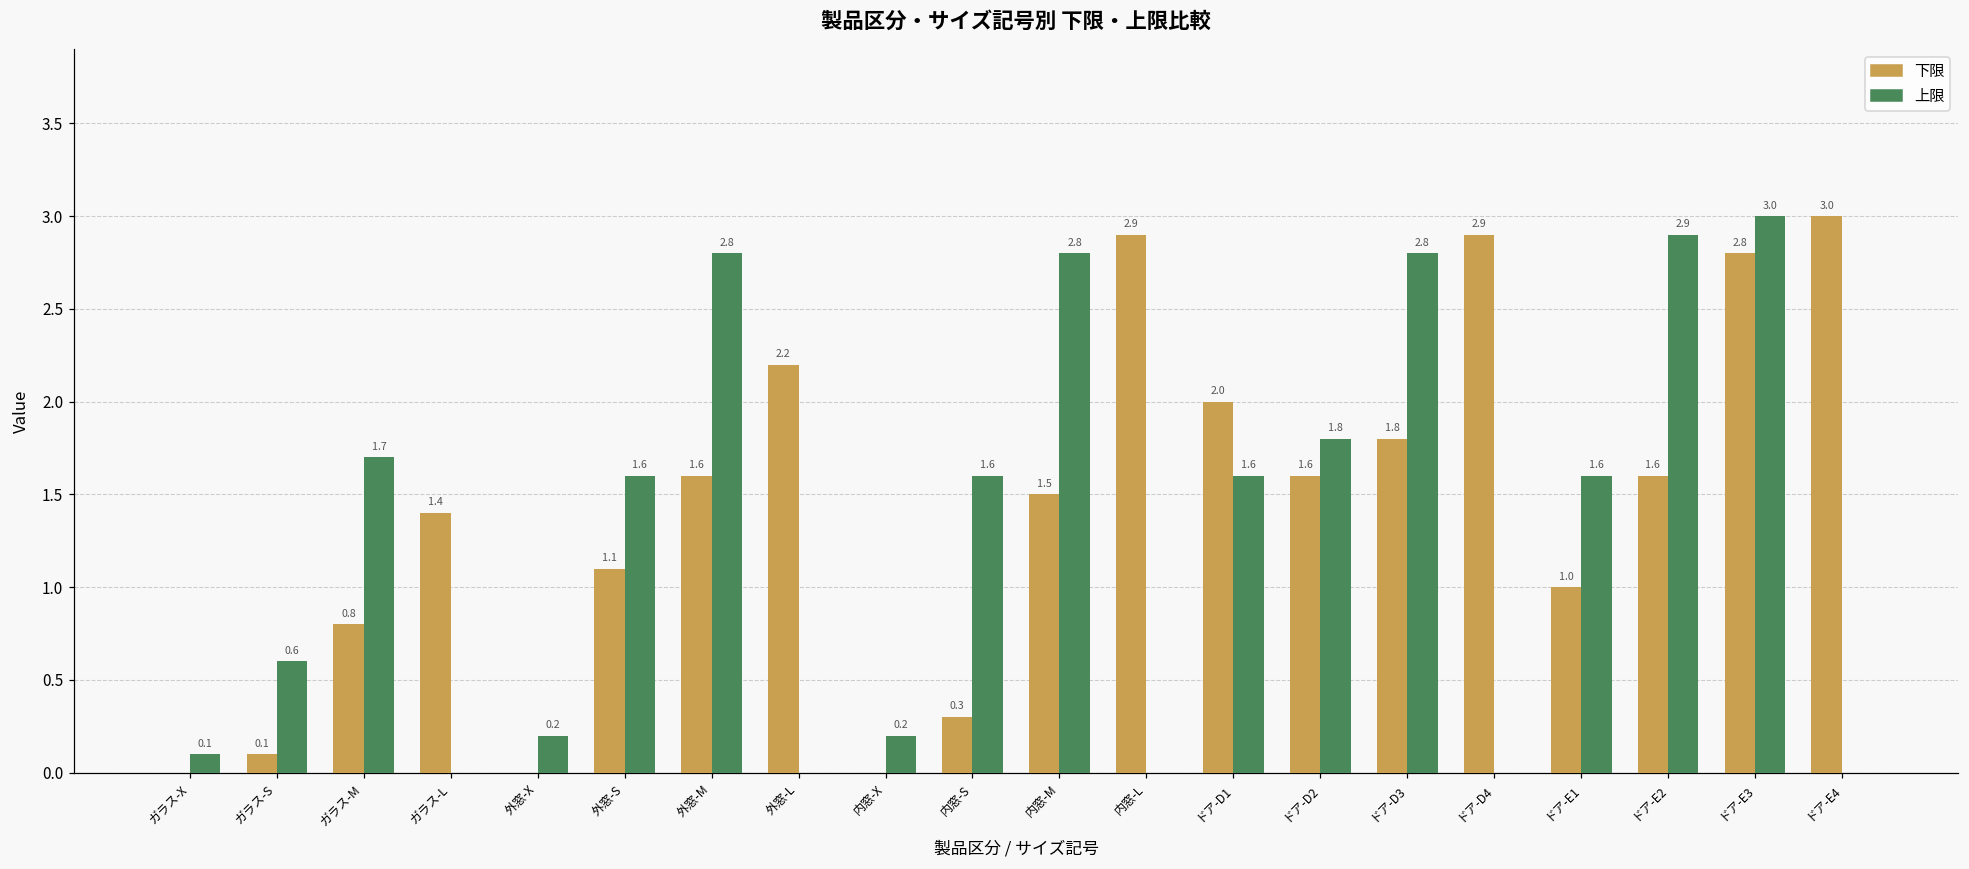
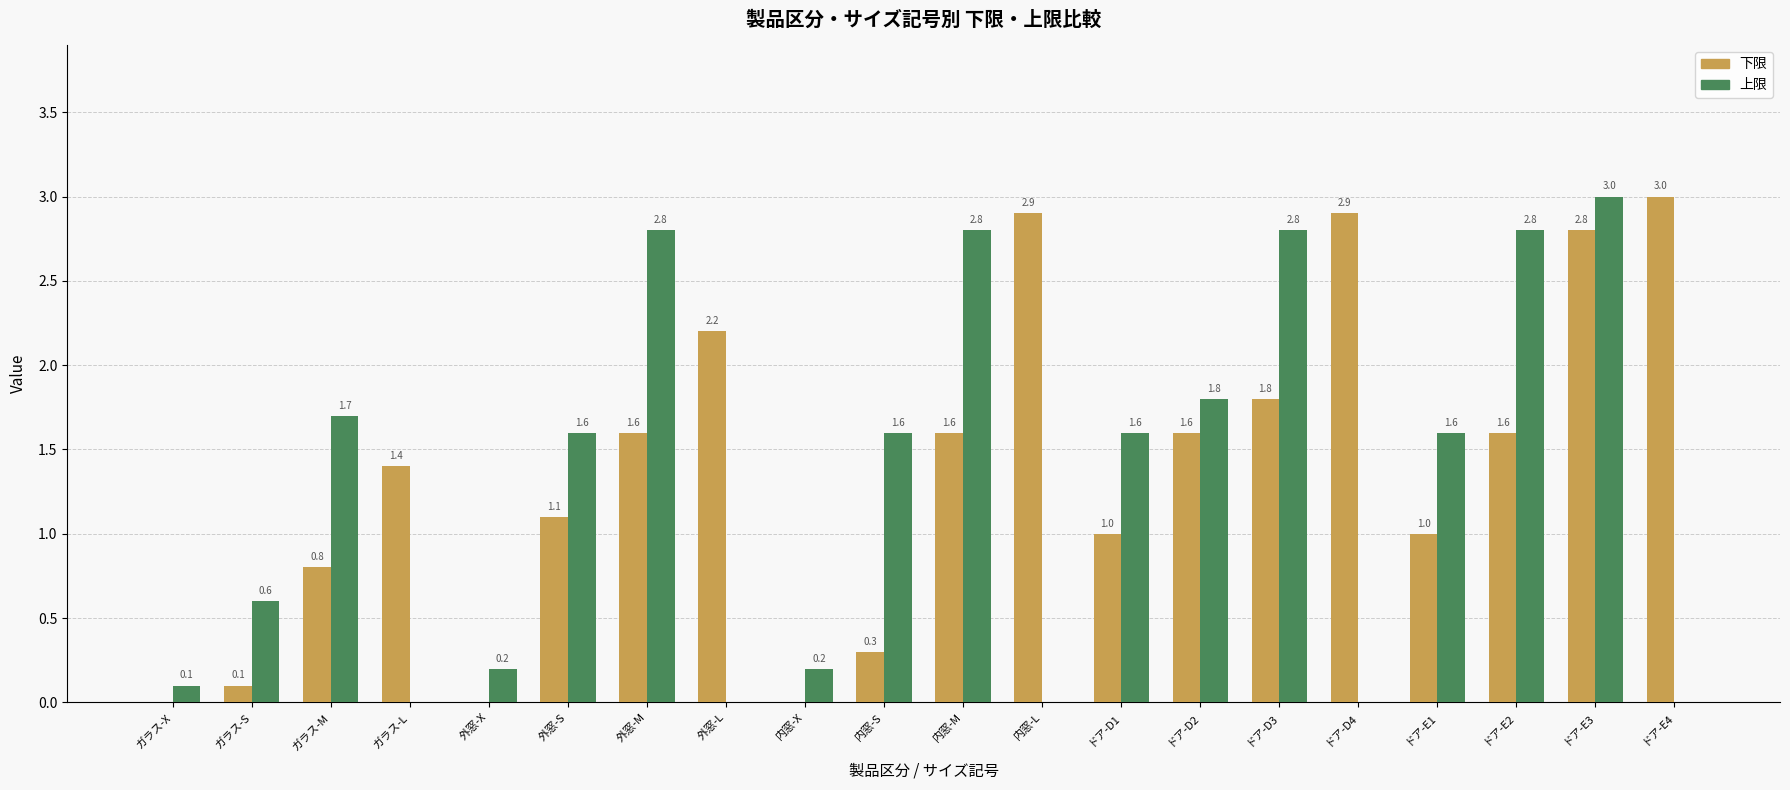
下限, 内窓-M: 1.5 -> 1.6
下限, ドア-D1: 2.0 -> 1.0
上限, ドア-E2: 2.9 -> 2.8
